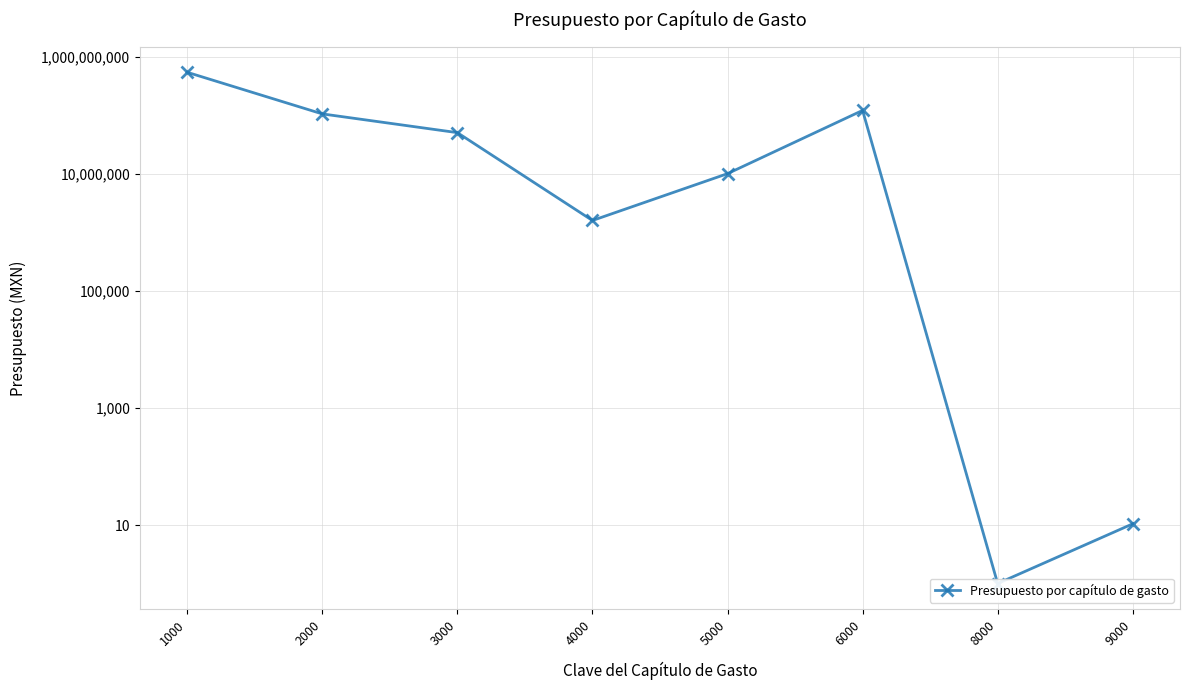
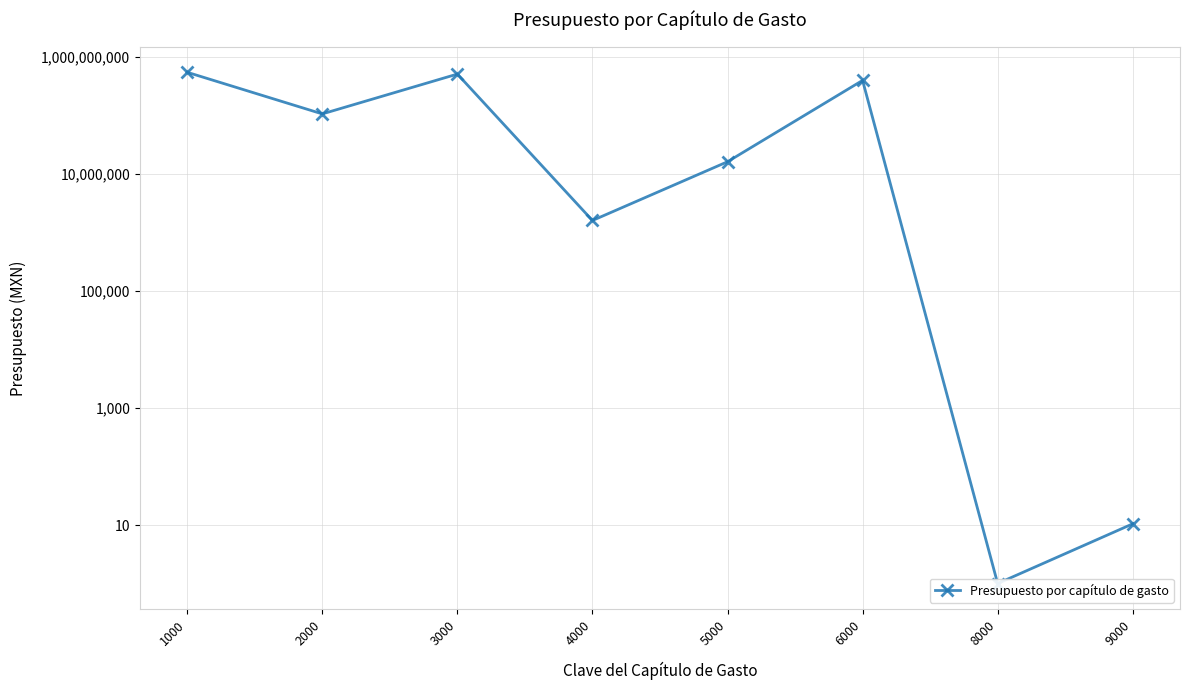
3000: 50,000,000 -> 500,000,000
5000: 10,000,000 -> 16,000,000
6000: 120,000,000 -> 400,000,000
